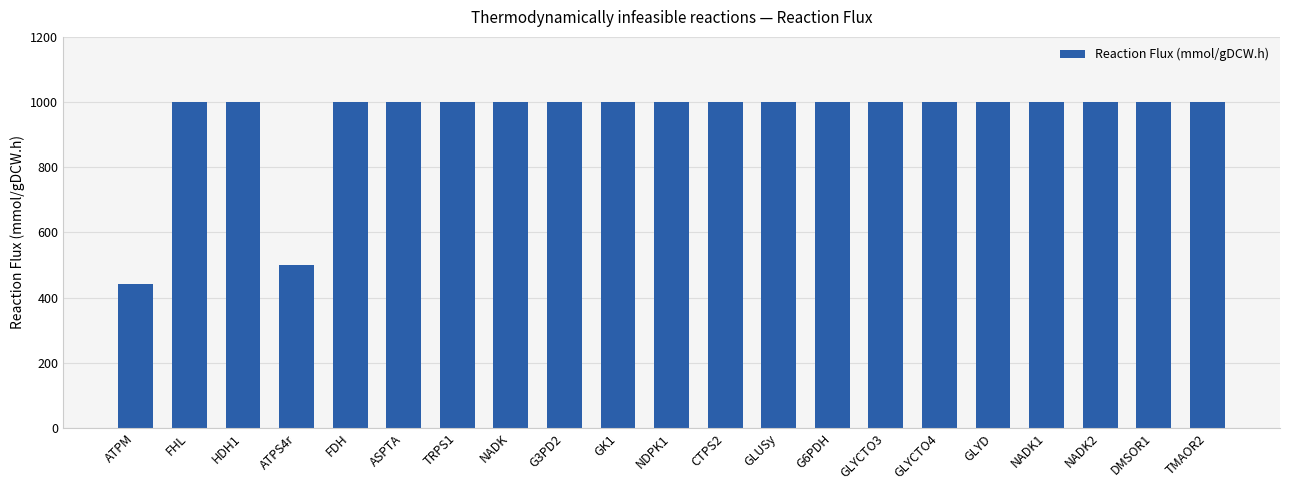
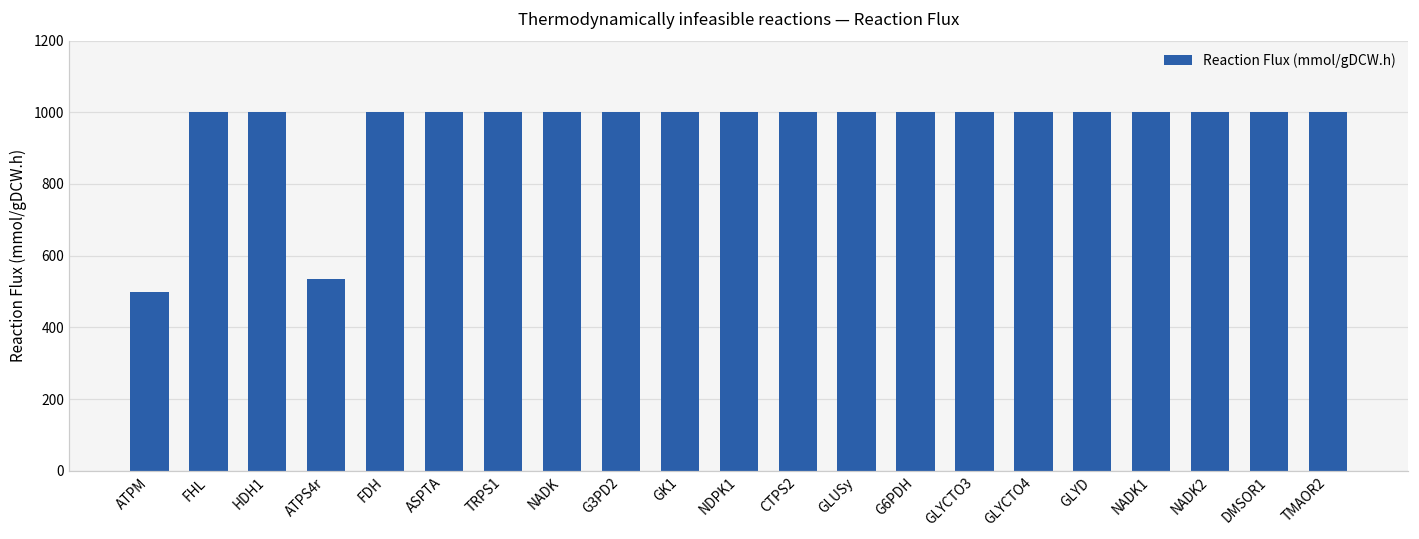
ATPM: 440 -> 500
ATPS4r: 500 -> 540
